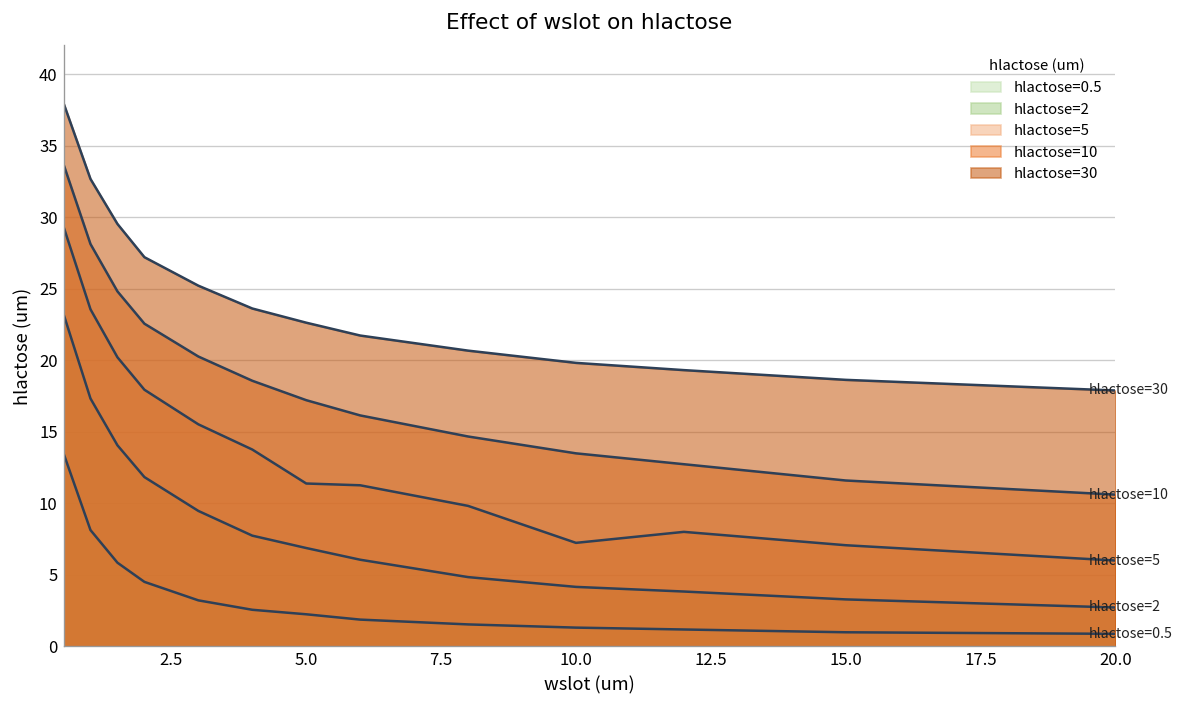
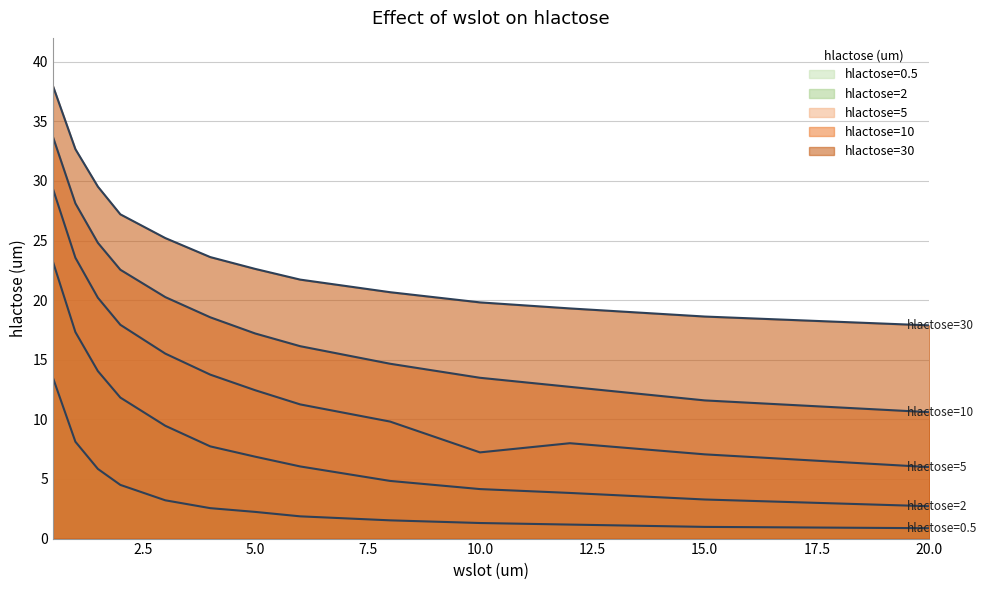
hlactose=5, 5.0: 11.4 -> 12.4
